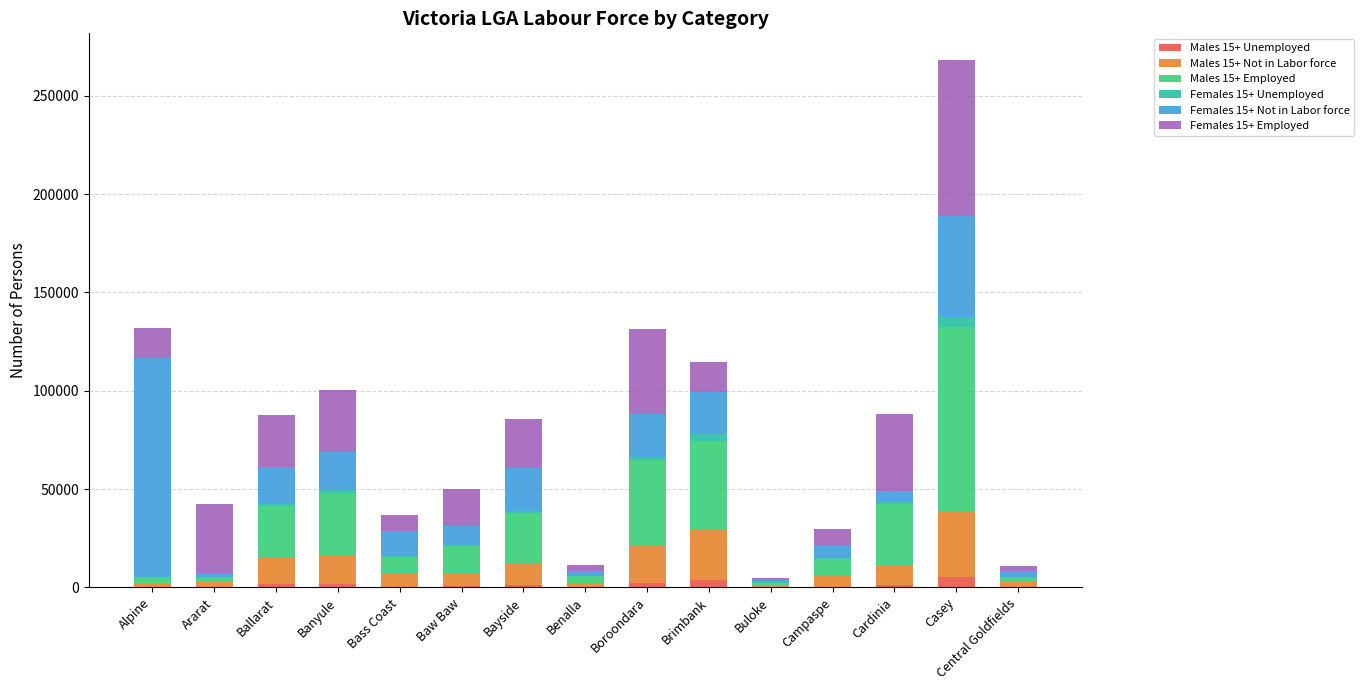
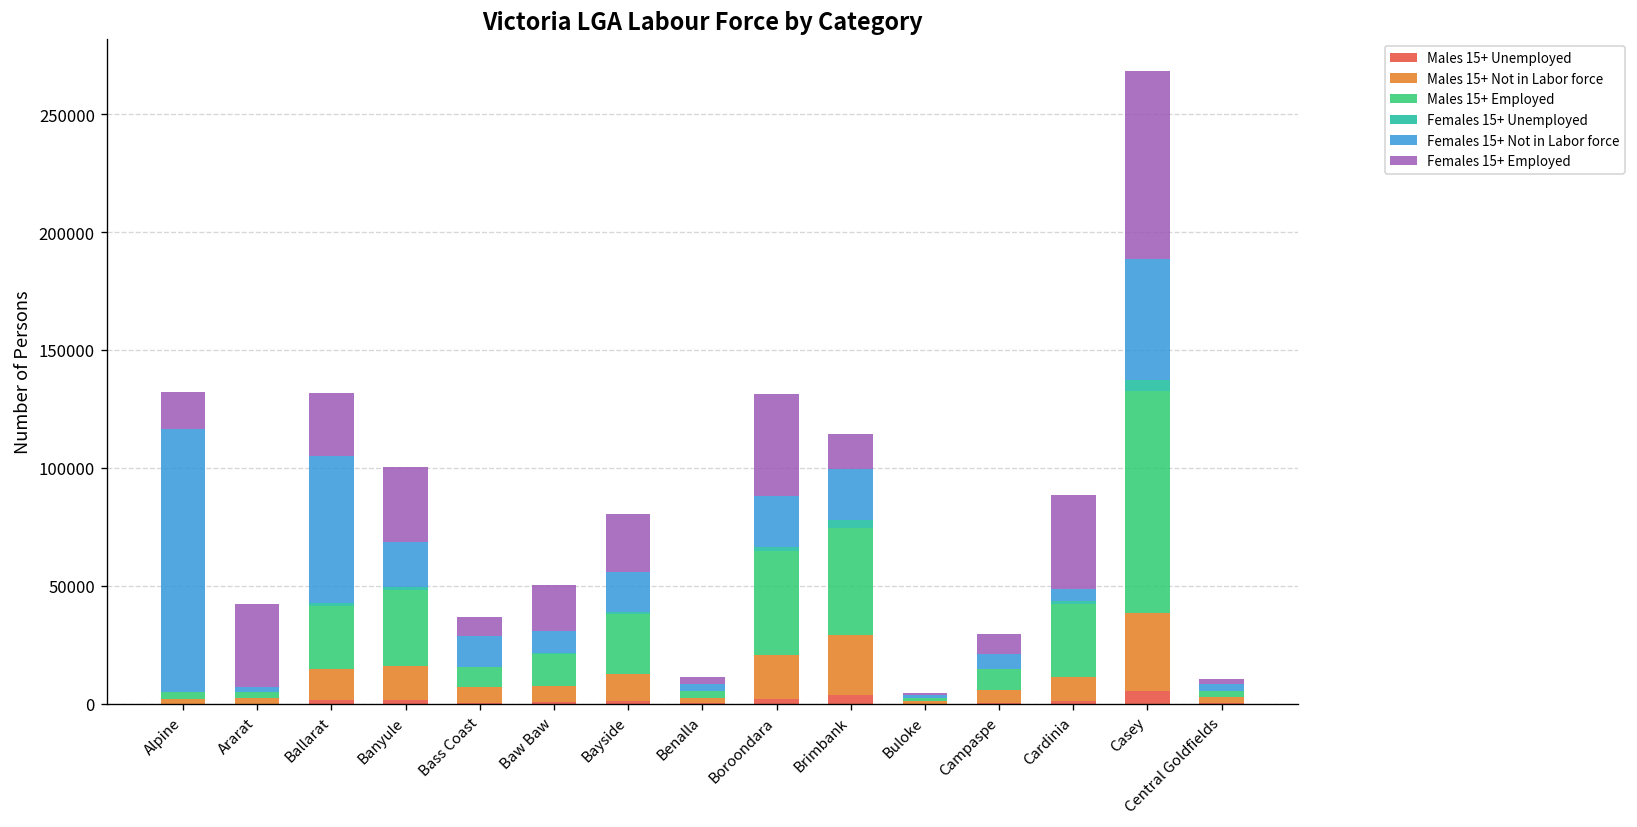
Females 15+ Not in Labor force, Ballarat: 18000 -> 63000
Females 15+ Not in Labor force, Bayside: 22000 -> 17000
